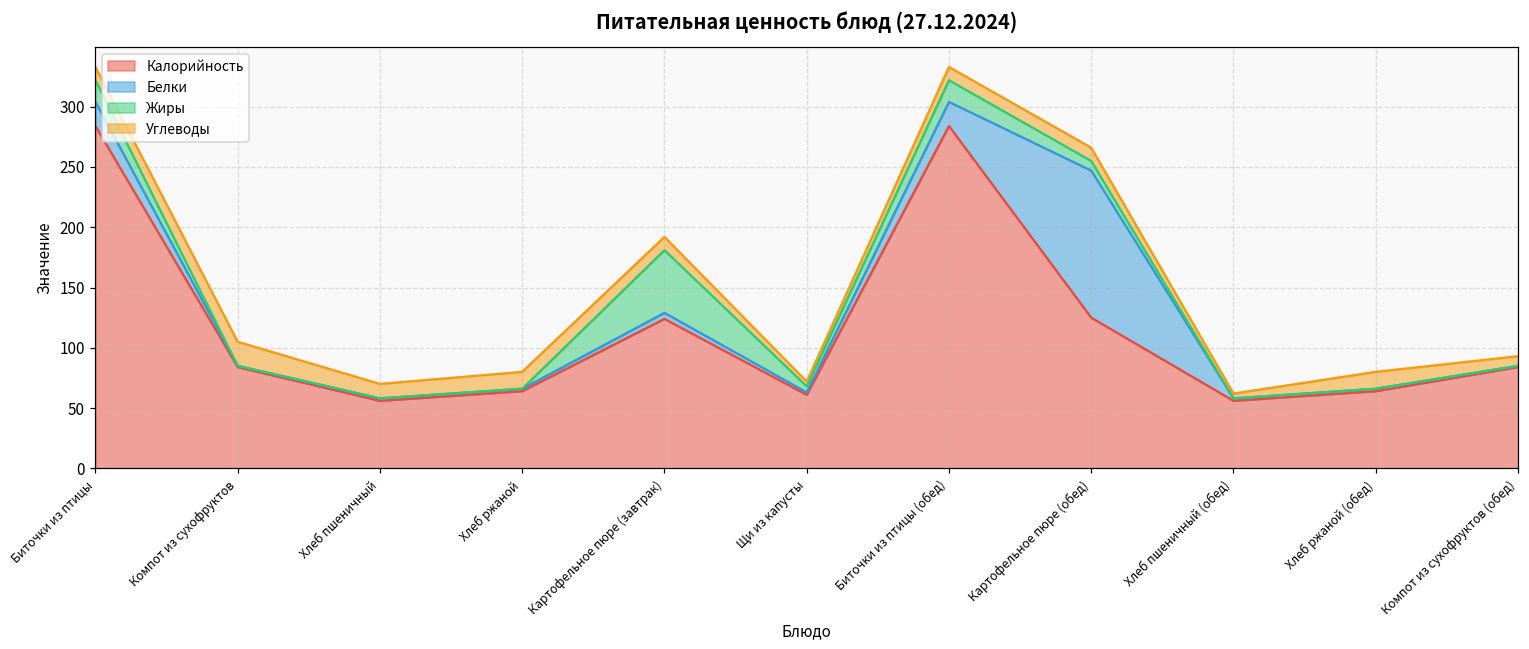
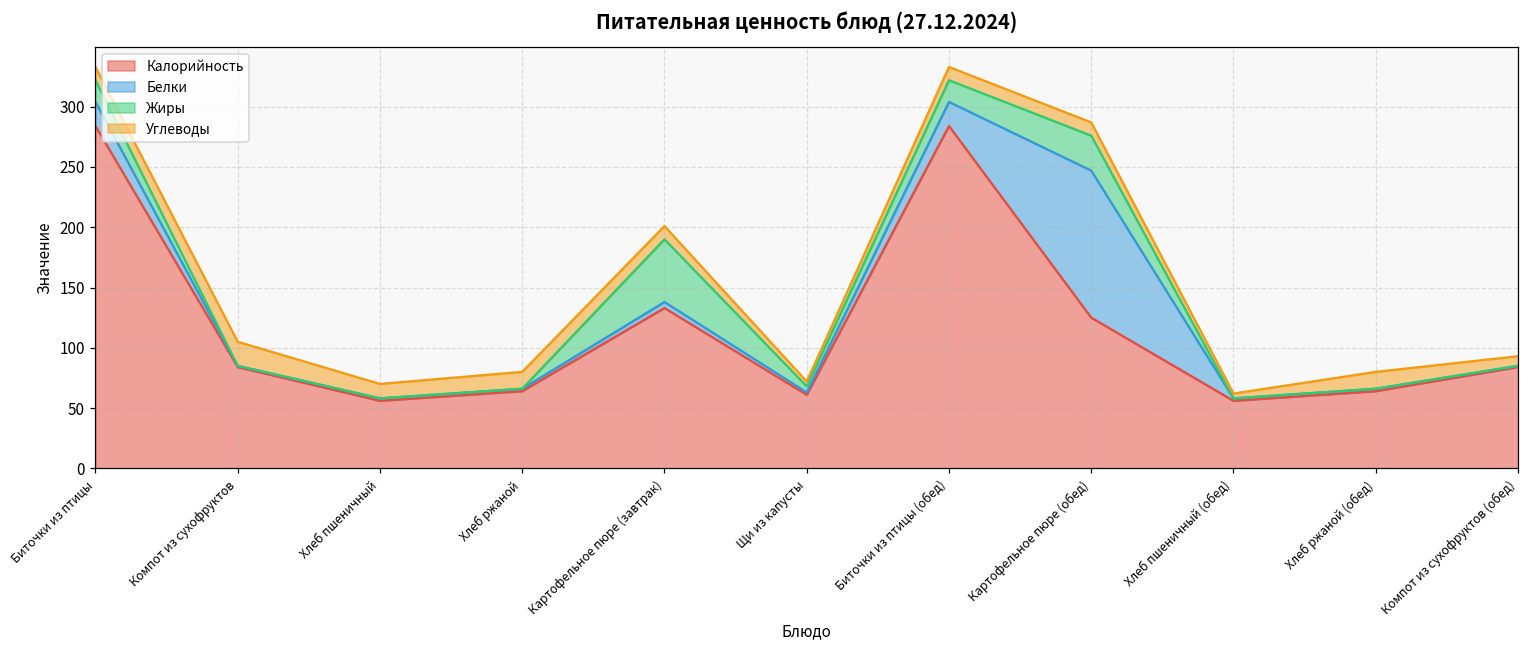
Калорийность, Картофельное пюре (завтрак): 124 -> 133
Жиры, Картофельное пюре (обед): 8 -> 29
